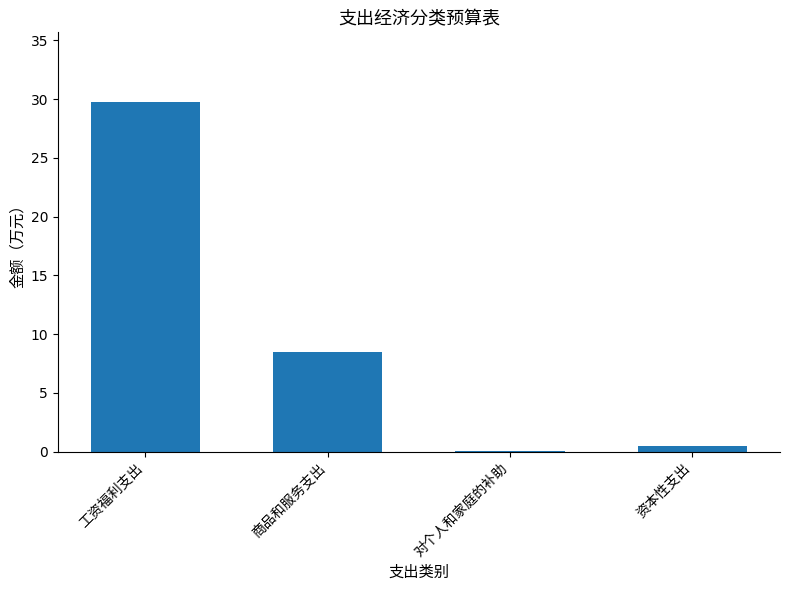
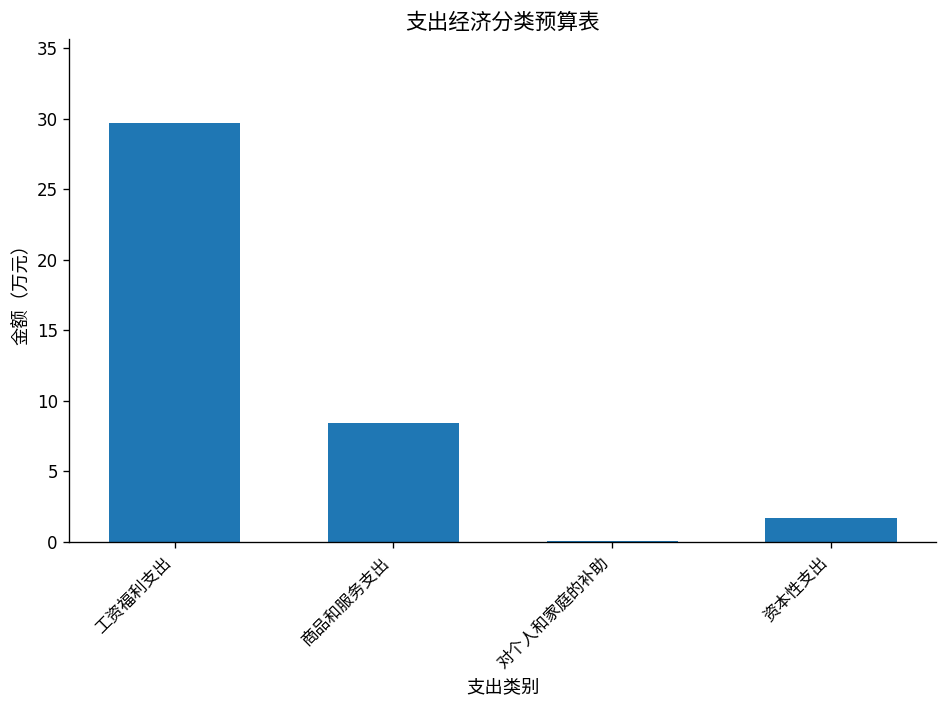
资本性支出: 0.5 -> 1.7
